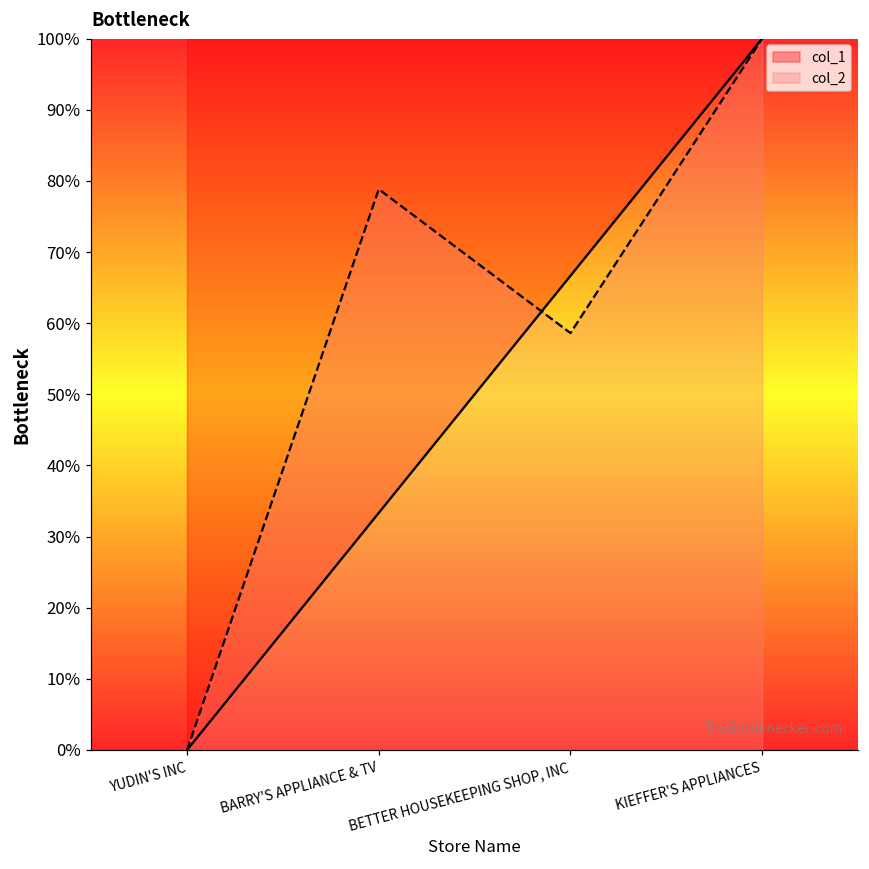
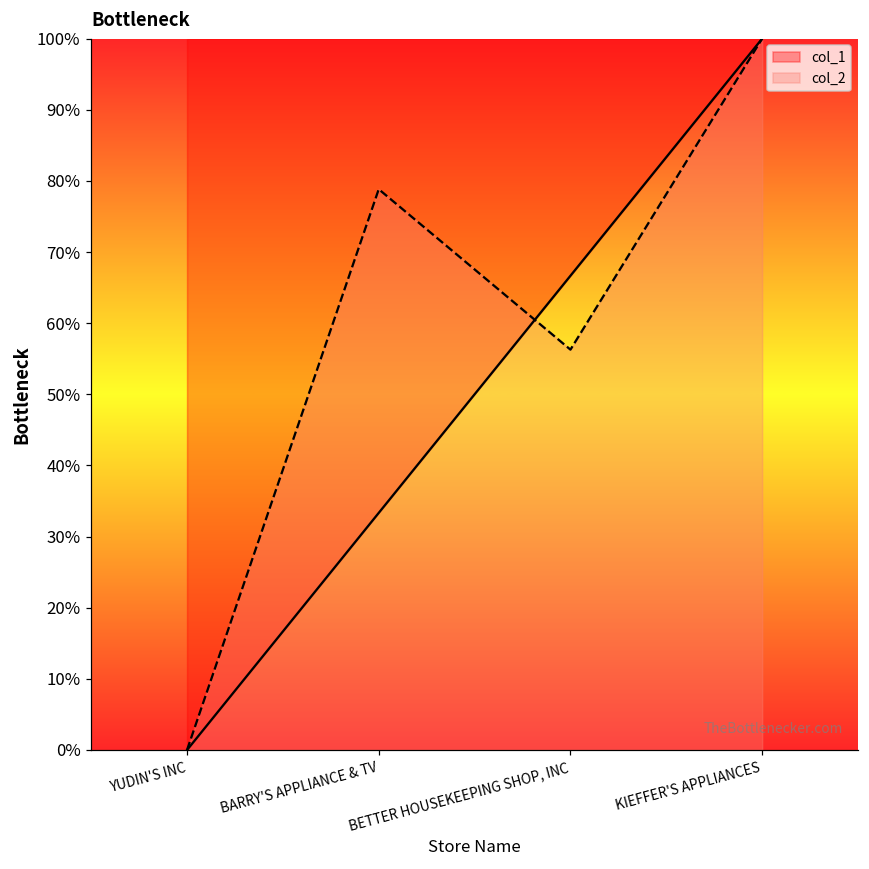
col_2, BETTER HOUSEKEEPING SHOP, INC: 59% -> 56%
